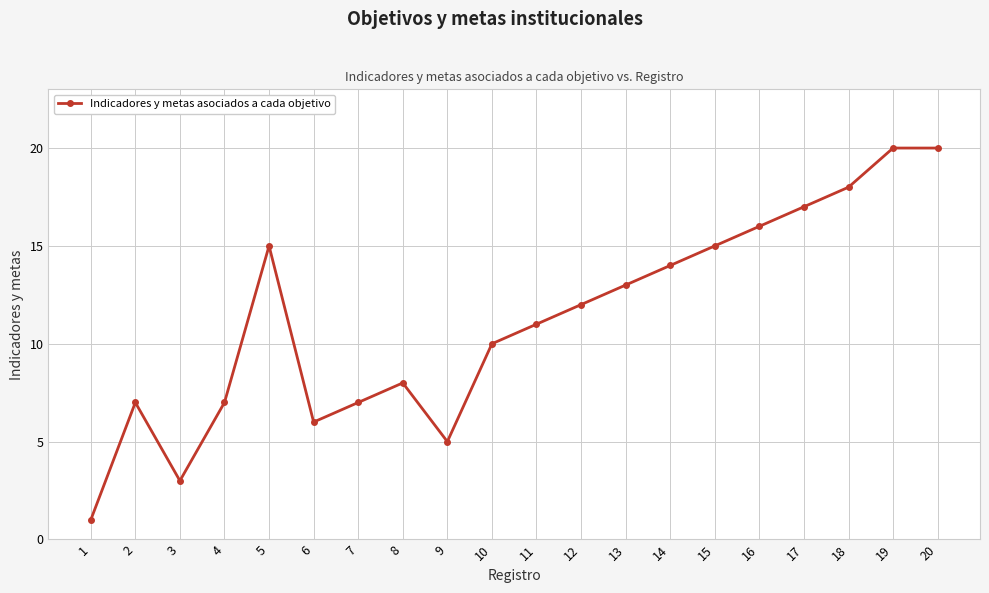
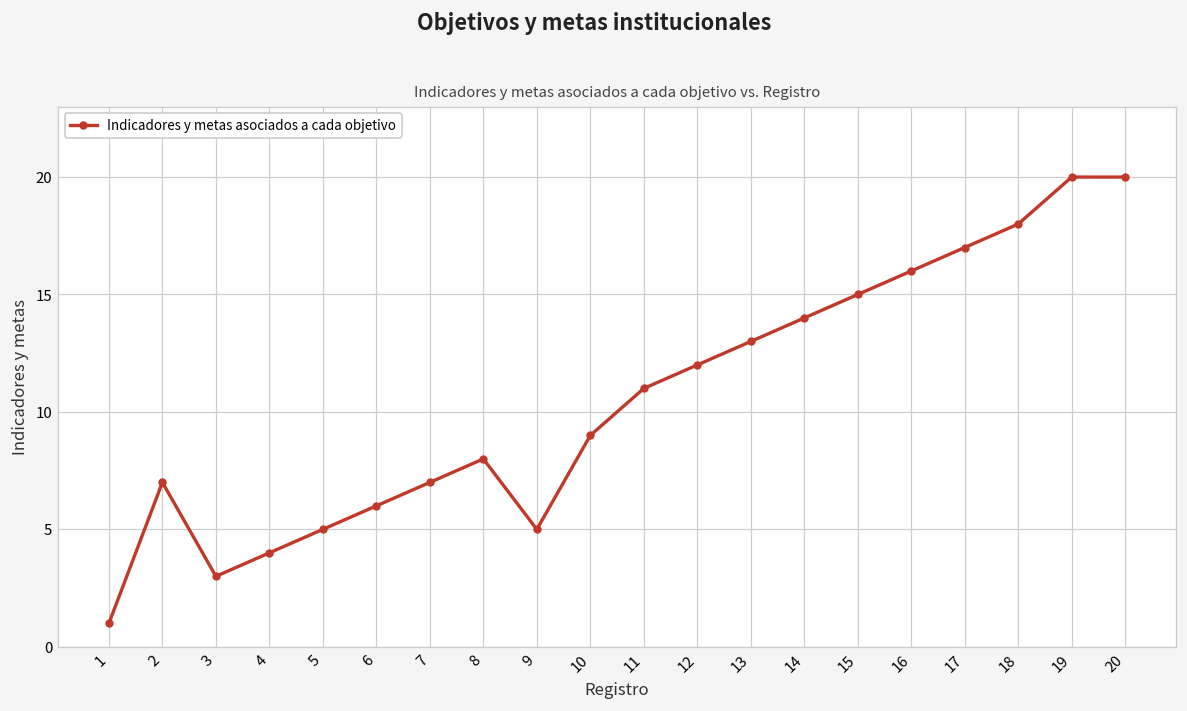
4: 7 -> 4
5: 15 -> 5
10: 10 -> 9
